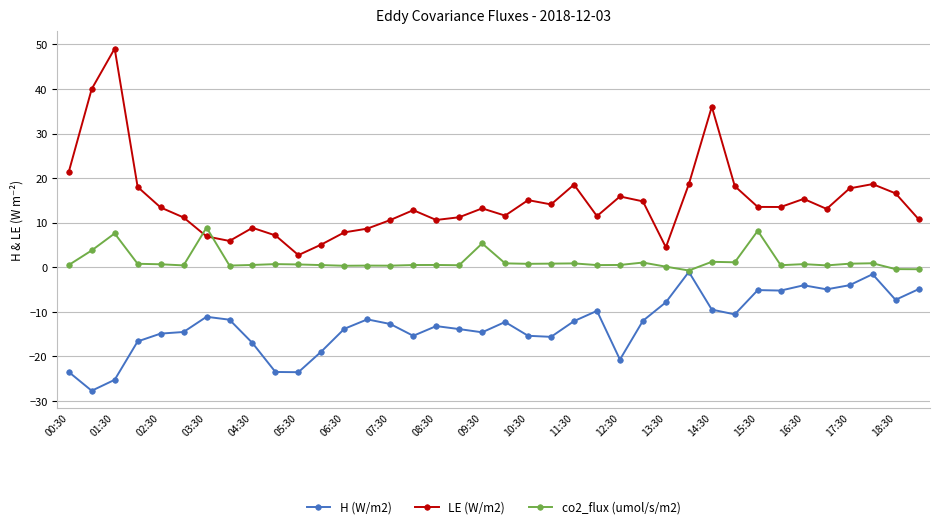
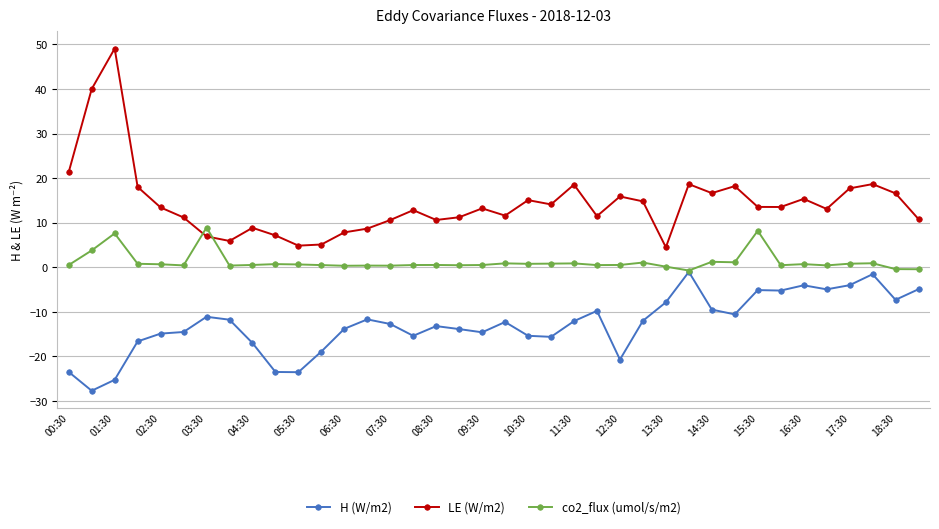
LE (W/m2), 05:30: 3 -> 5
co2_flux (umol/s/m2), 09:30: 5 -> 1
LE (W/m2), 14:30: 36 -> 17
